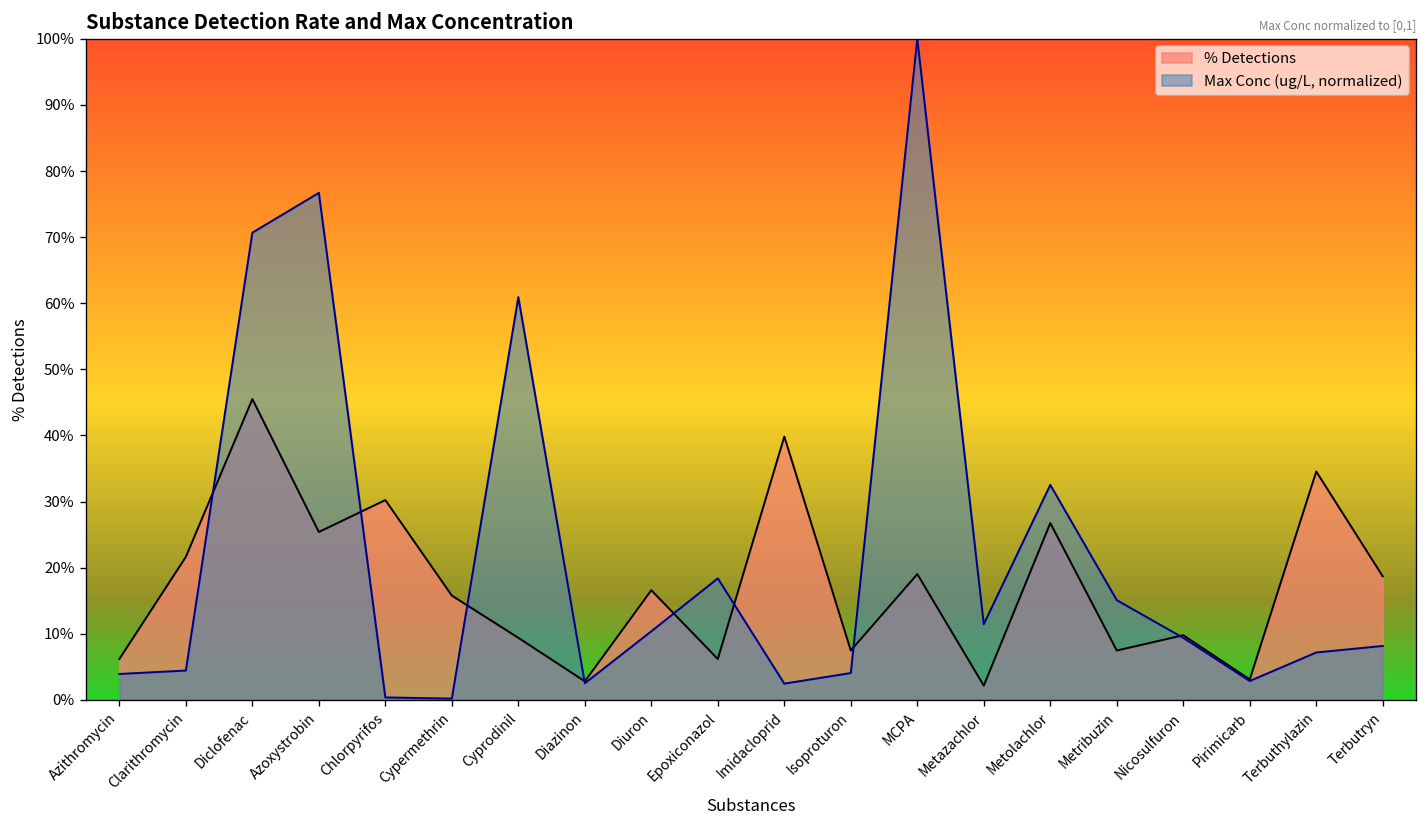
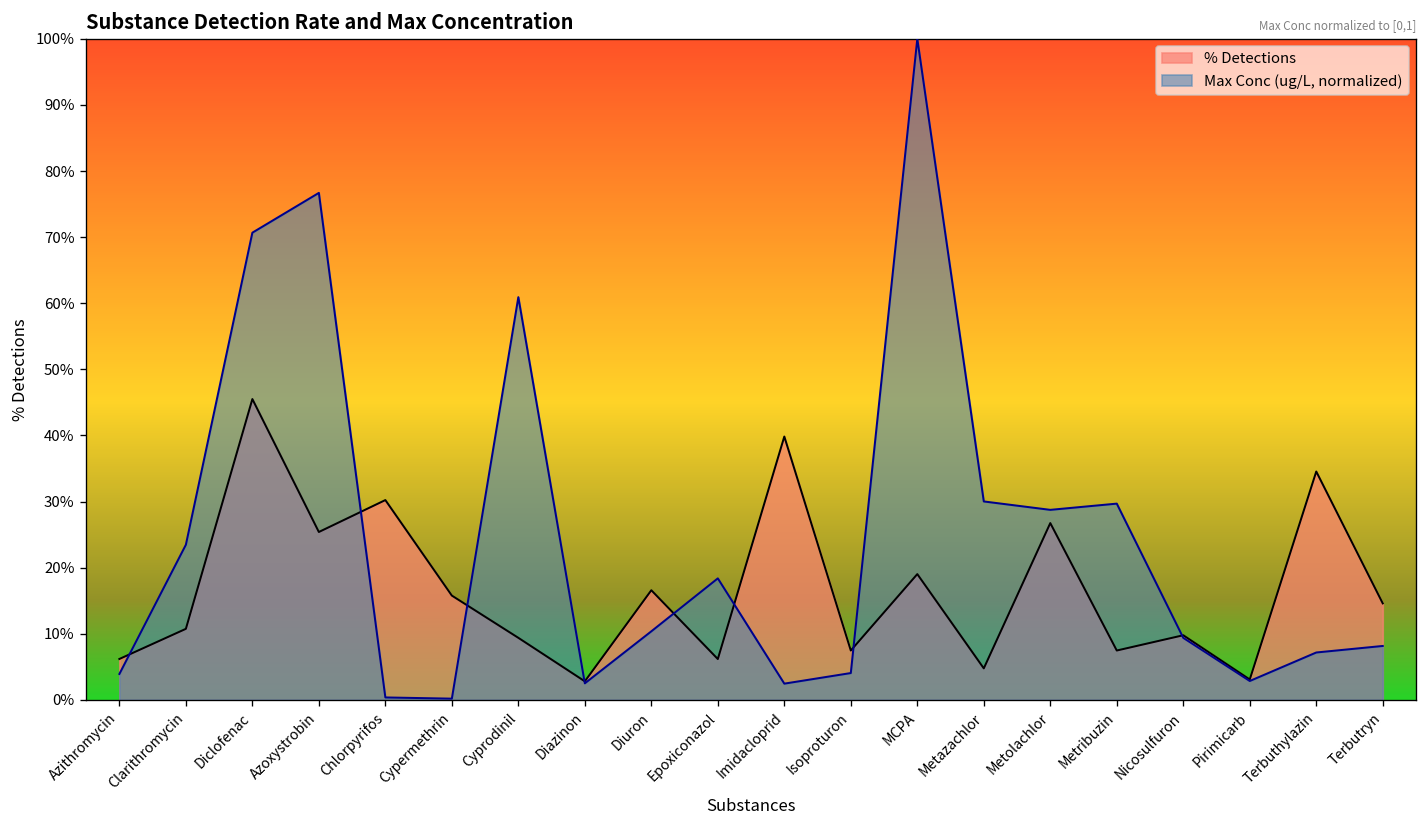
% Detections, Clarithromycin: 22% -> 11%
Max Conc (ug/L, normalized), Clarithromycin: 4% -> 23%
% Detections, Metazachlor: 2% -> 5%
Max Conc (ug/L, normalized), Metazachlor: 11% -> 30%
Max Conc (ug/L, normalized), Metolachlor: 33% -> 29%
Max Conc (ug/L, normalized), Metribuzin: 15% -> 30%
% Detections, Terbutryn: 19% -> 15%
